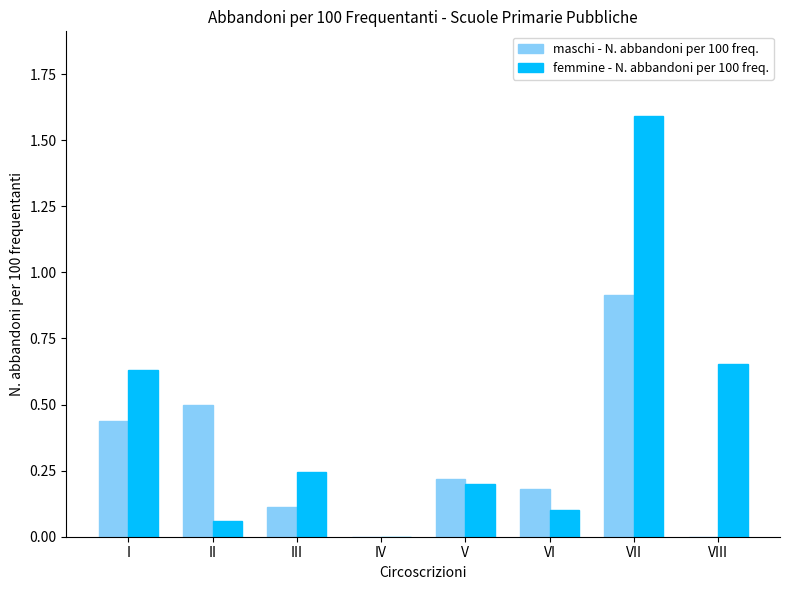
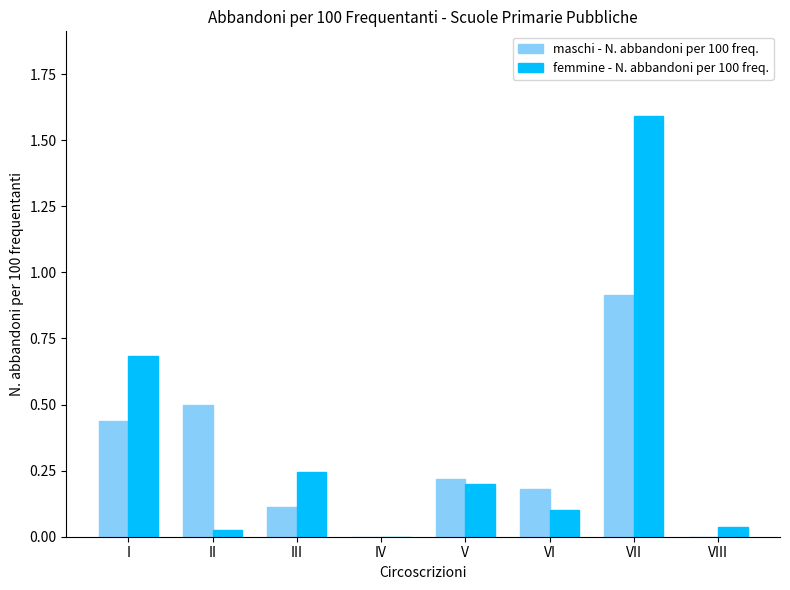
femmine - N. abbandoni per 100 freq., I: 0.63 -> 0.68
femmine - N. abbandoni per 100 freq., II: 0.06 -> 0.03
femmine - N. abbandoni per 100 freq., VIII: 0.65 -> 0.04
